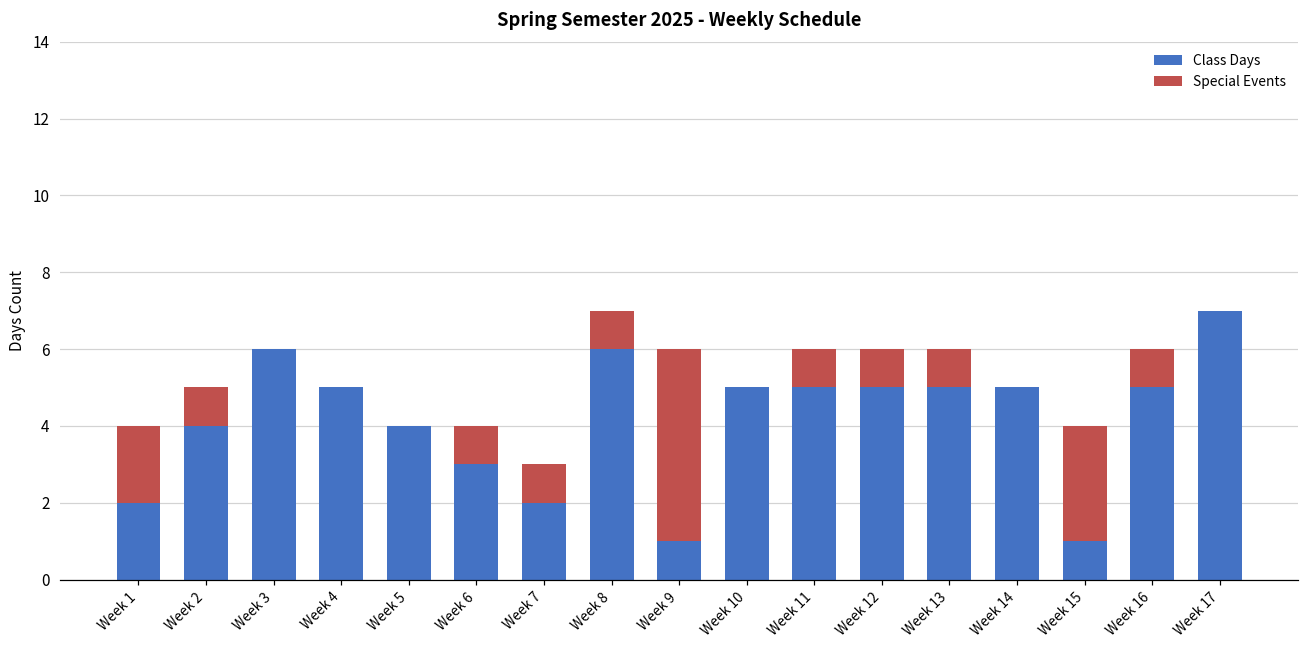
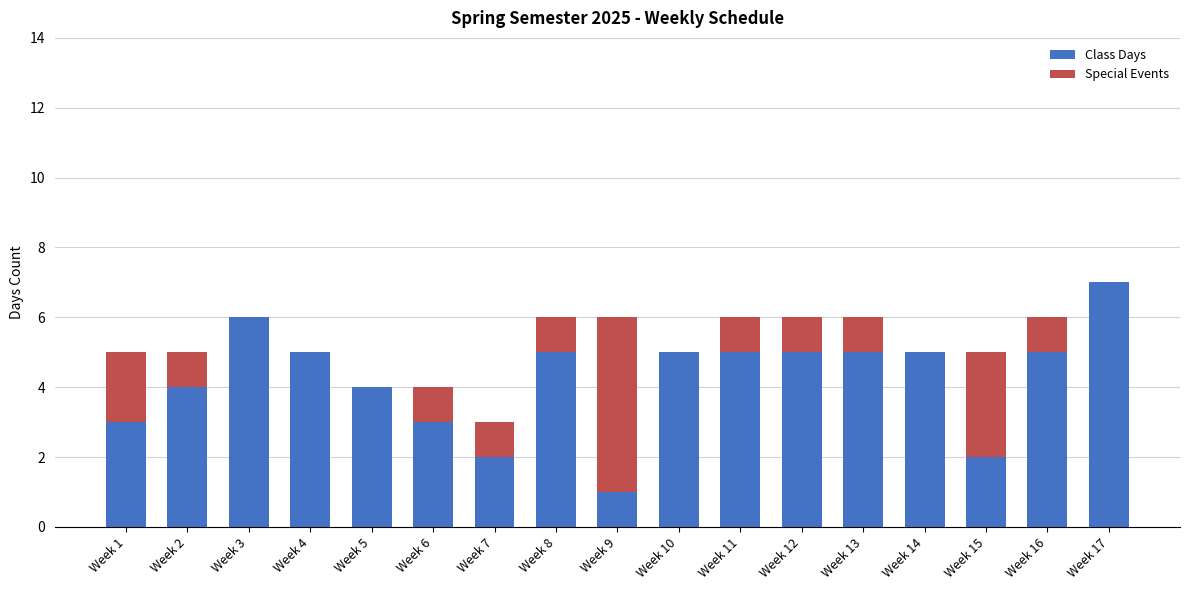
Class Days, Week 1: 2 -> 3
Class Days, Week 8: 6 -> 5
Class Days, Week 15: 1 -> 2
